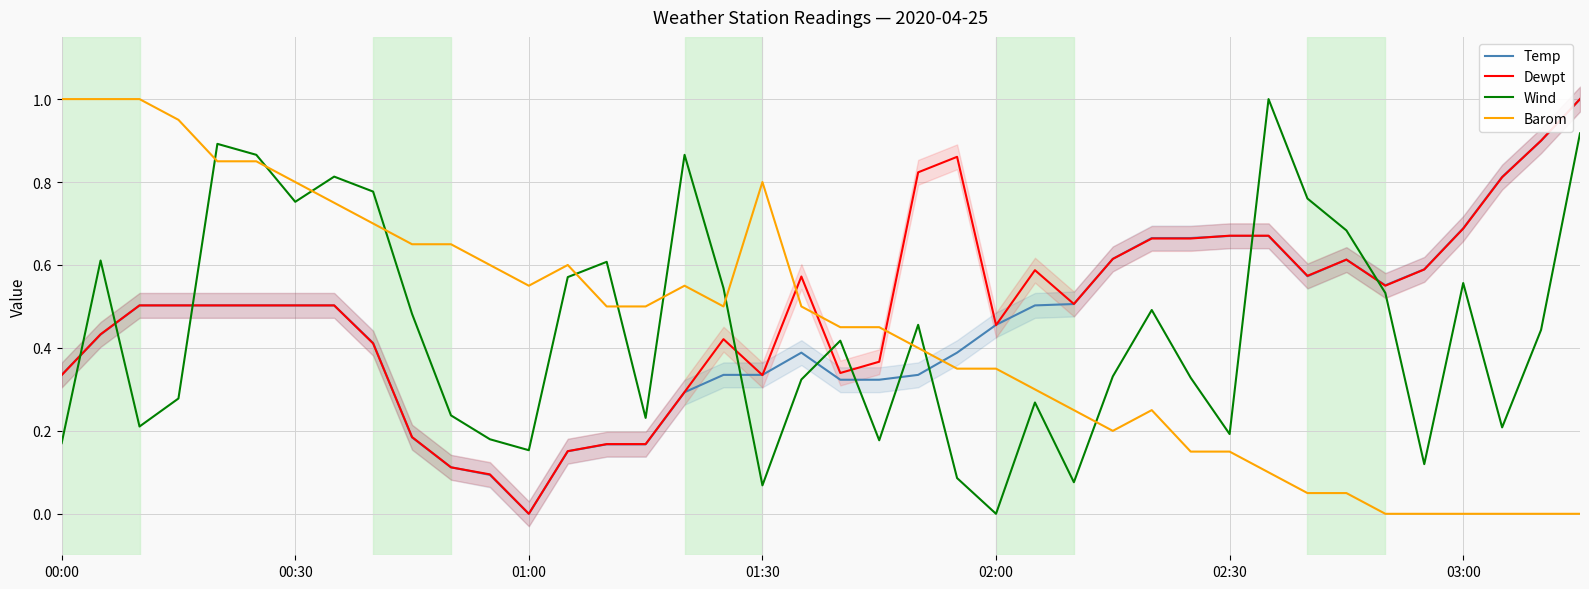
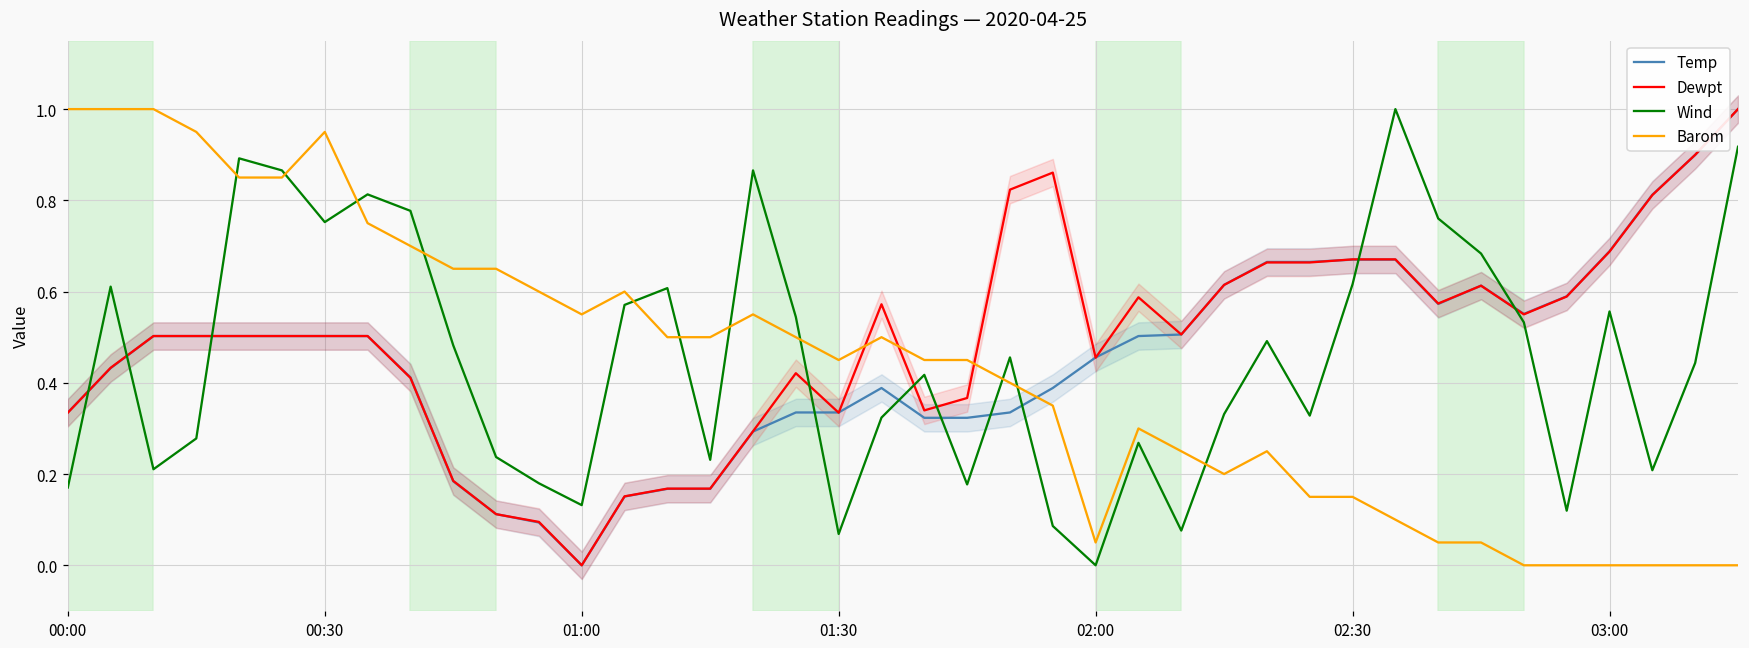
Barom, 00:30: 0.80 -> 0.95
Wind, 01:00: 0.15 -> 0.13
Barom, 01:30: 0.80 -> 0.45
Barom, 02:00: 0.35 -> 0.05
Wind, 02:30: 0.19 -> 0.62
